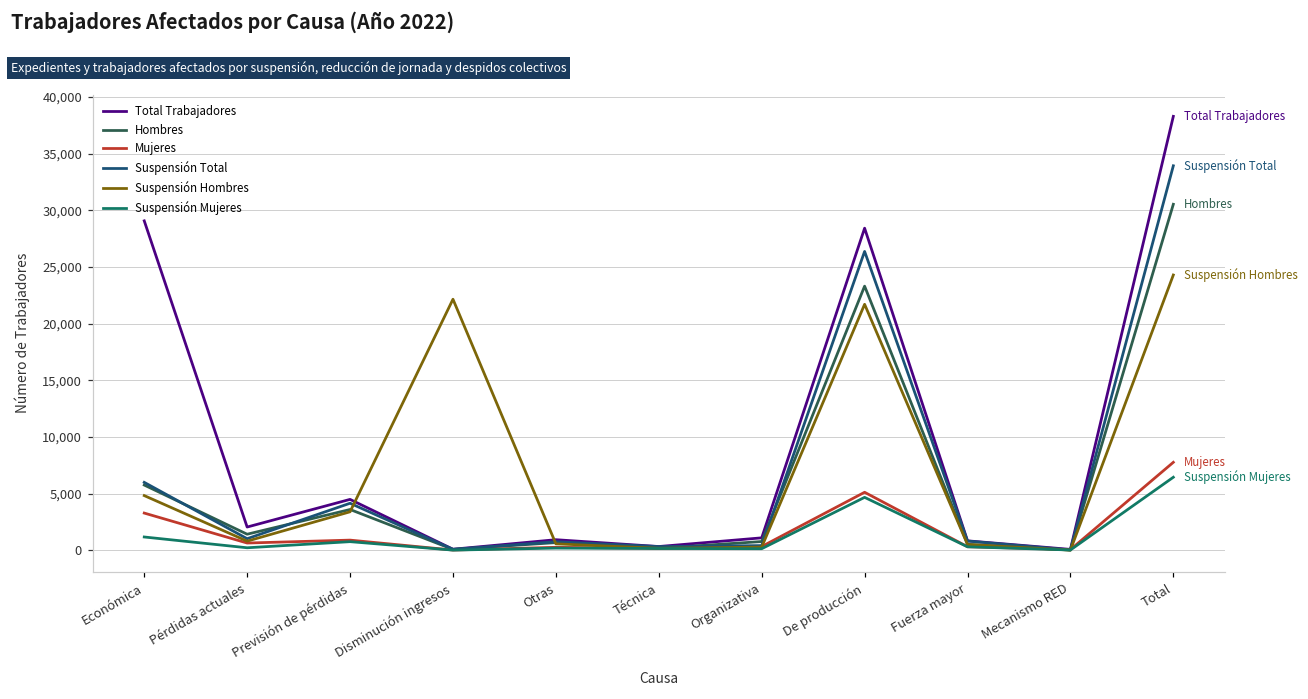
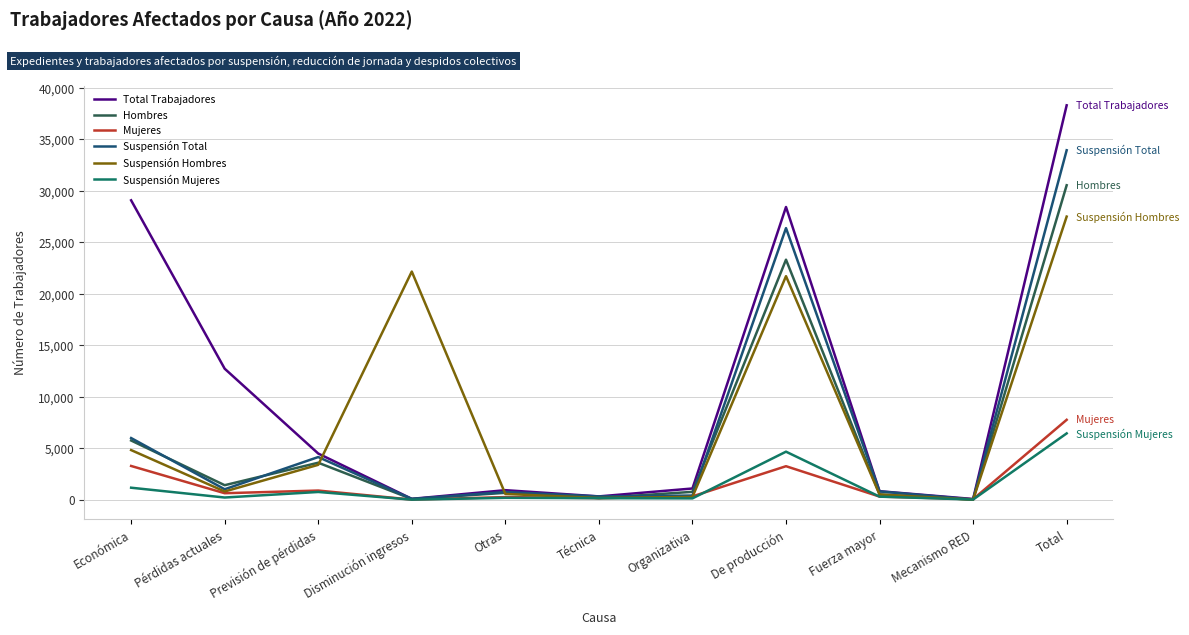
Total Trabajadores, Pérdidas actuales: 2,000 -> 12,700
Mujeres, De producción: 5,100 -> 3,300
Suspensión Hombres, Total: 24,300 -> 27,500
